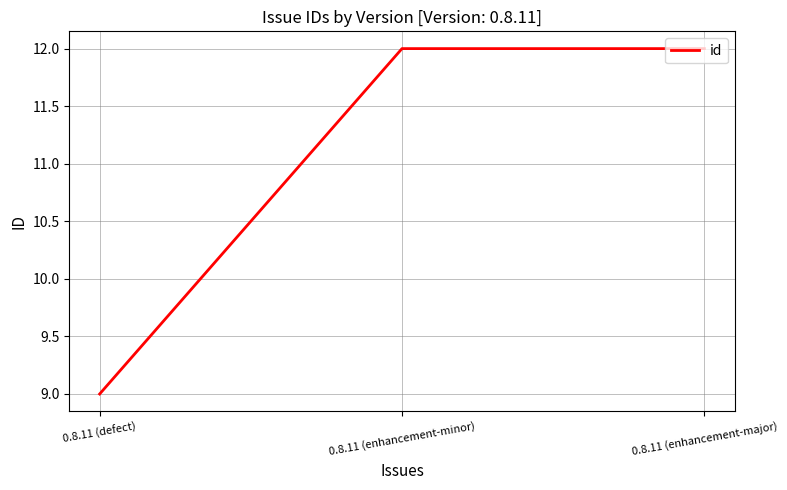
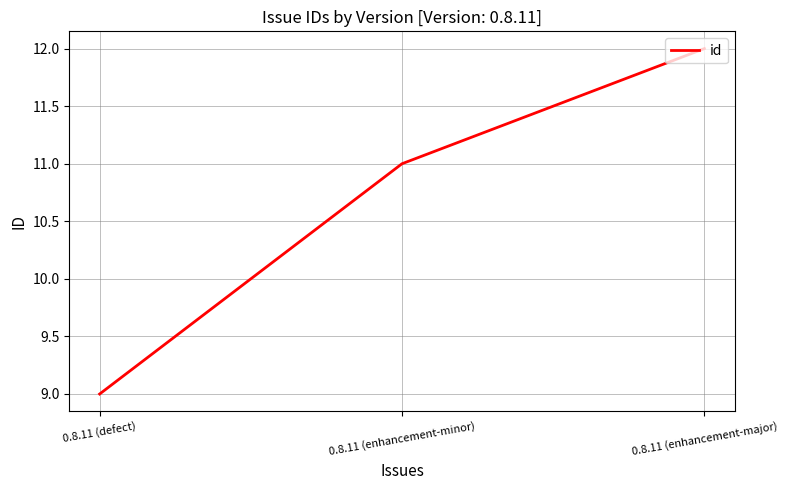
0.8.11 (enhancement-minor): 12 -> 11
